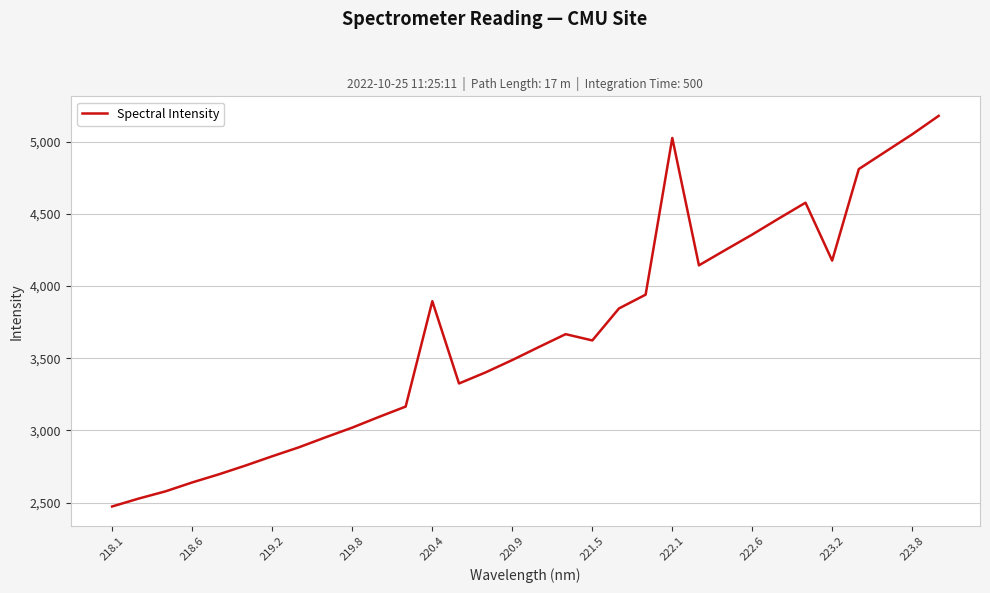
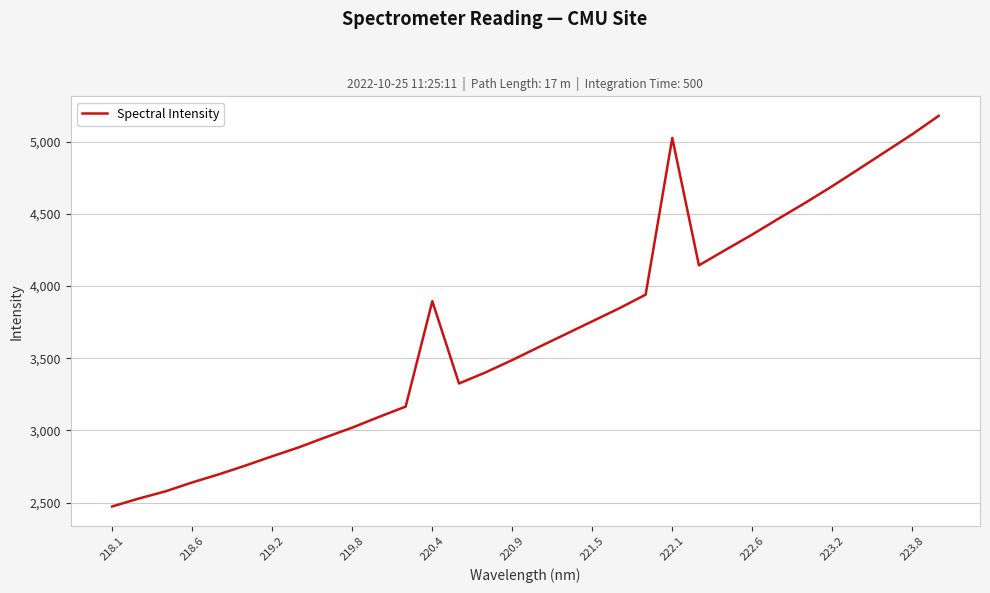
221.5: 3,620 -> 3,760
223.2: 4,180 -> 4,690
